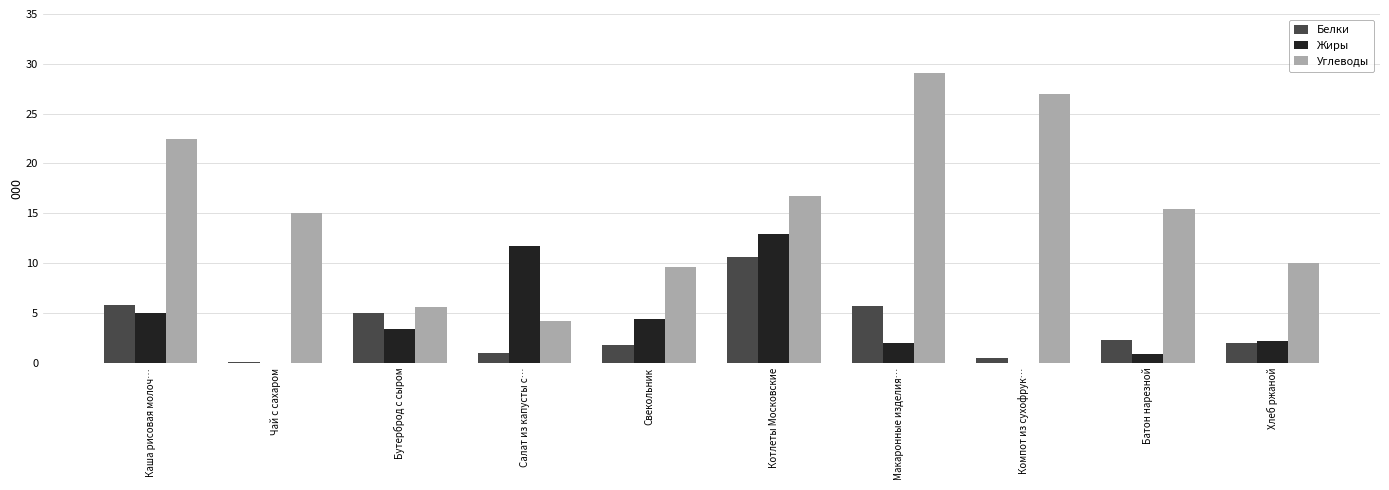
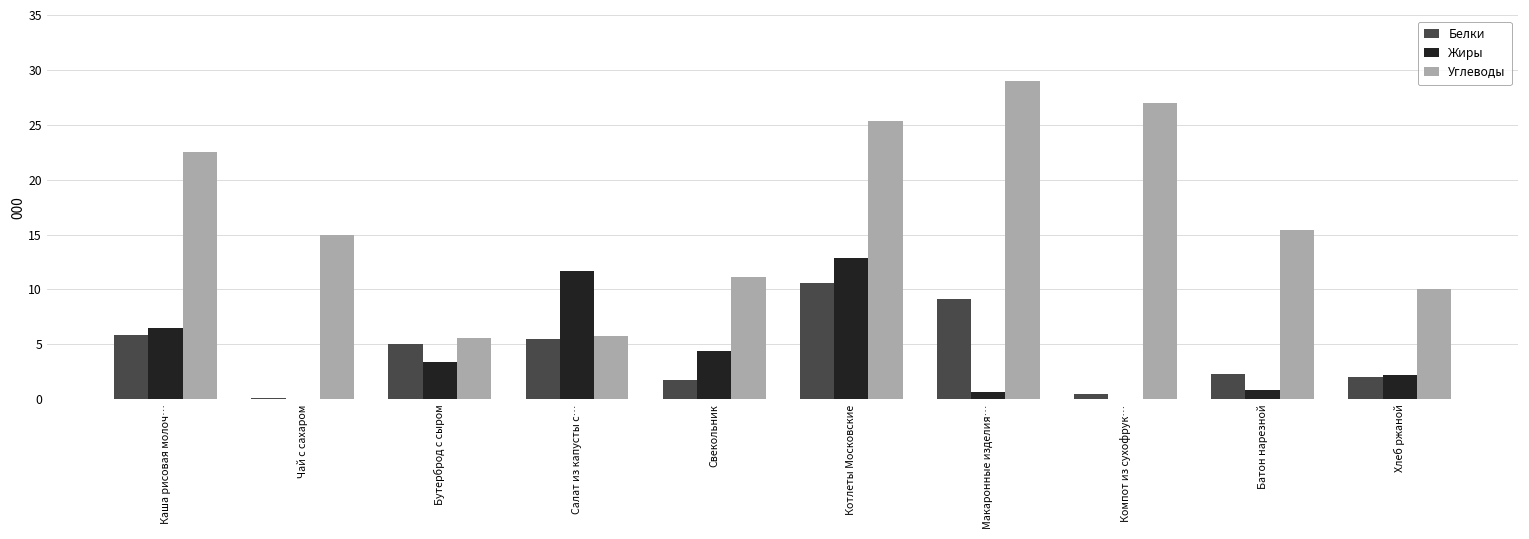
Жиры, Каша рисовая молоч…: 5 -> 6
Белки, Салат из капусты с…: 1 -> 5
Углеводы, Салат из капусты с…: 4 -> 6
Углеводы, Свекольник: 10 -> 11
Углеводы, Котлеты Московские: 17 -> 25
Белки, Макаронные изделия…: 6 -> 9
Жиры, Макаронные изделия…: 2 -> 1
